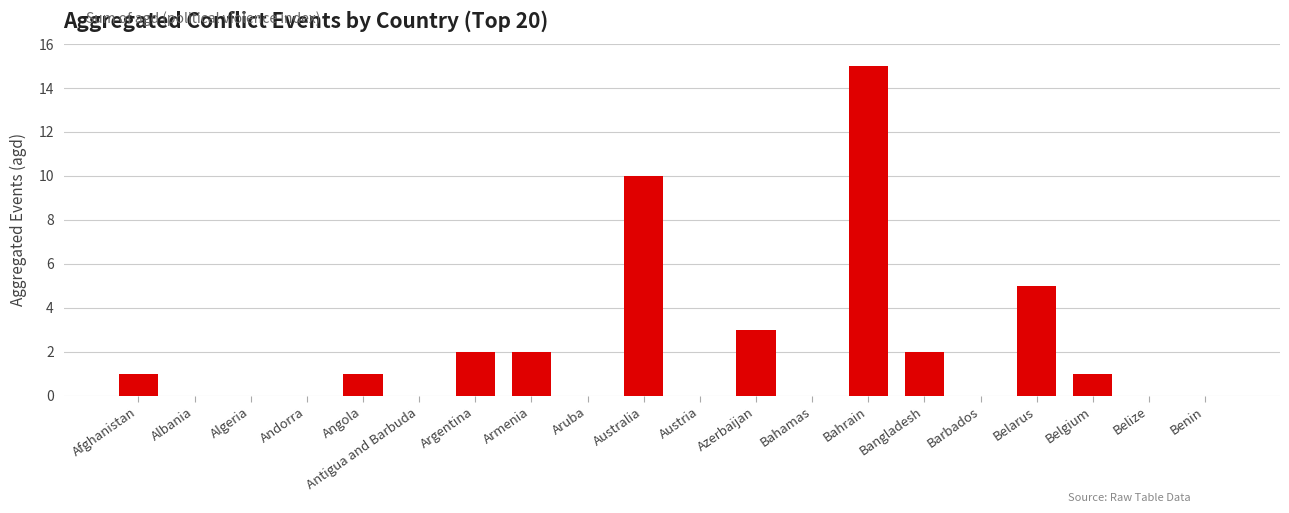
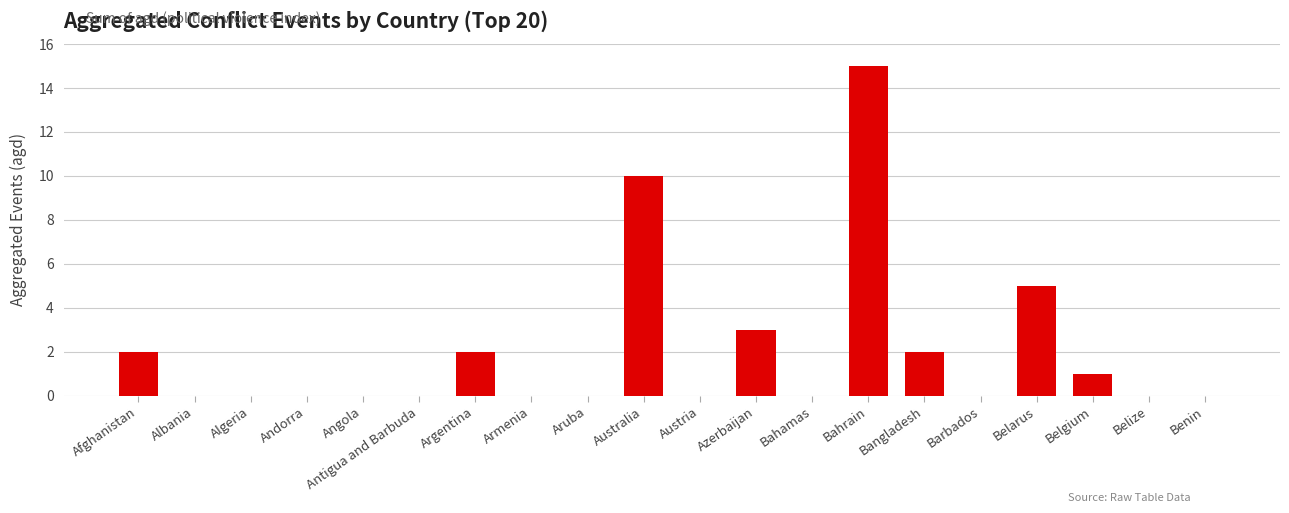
Afghanistan: 1 -> 2
Angola: 1 -> 0
Armenia: 2 -> 0
